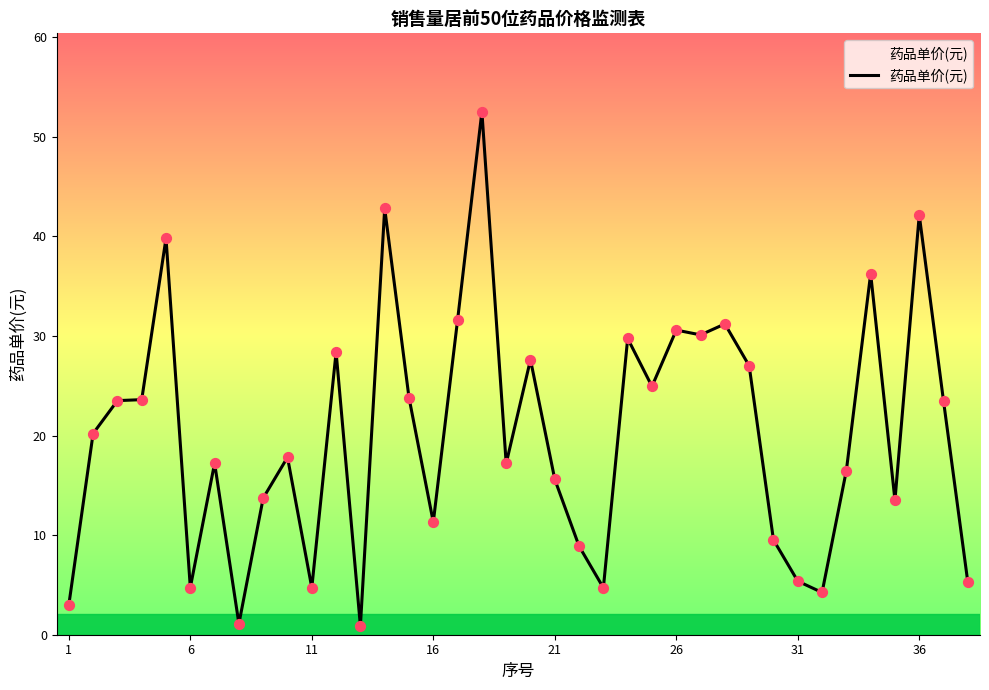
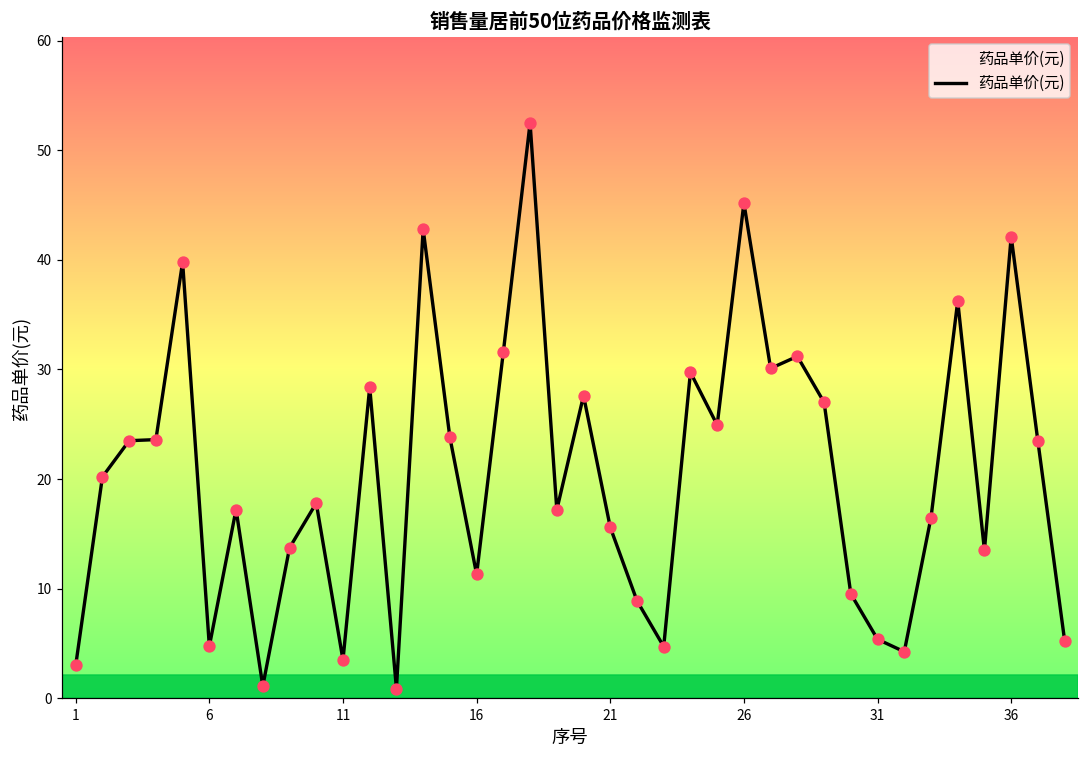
11: 5 -> 3
26: 31 -> 45
